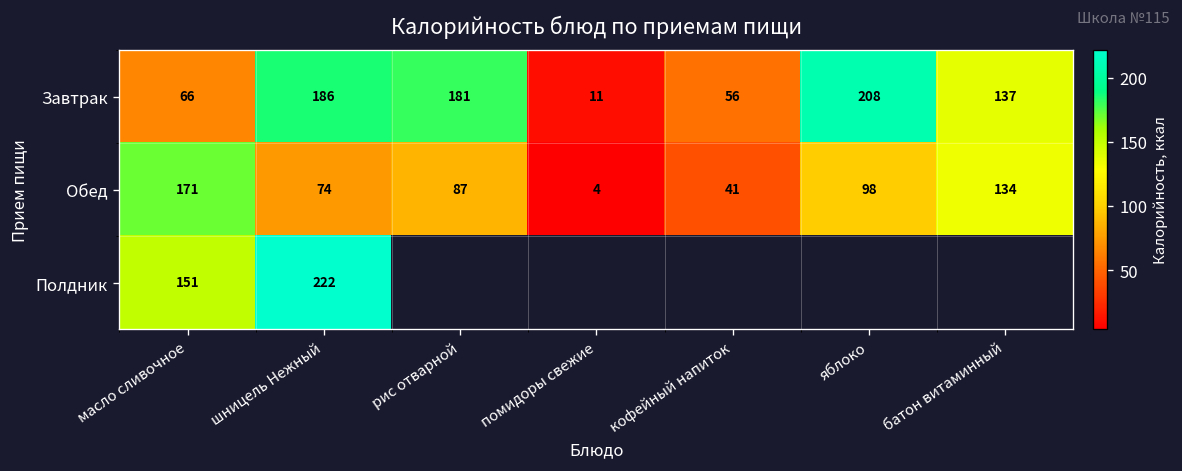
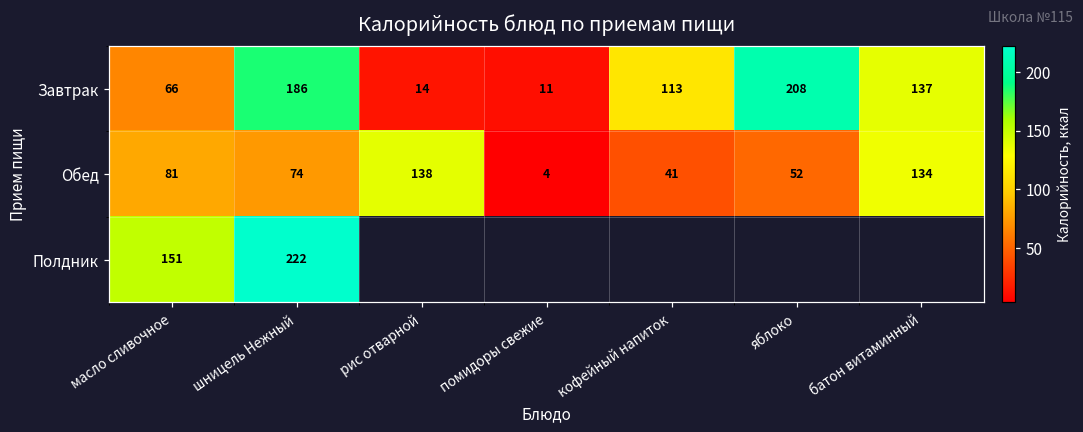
Завтрак, рис отварной: 181 -> 14
Завтрак, кофейный напиток: 56 -> 113
Обед, масло сливочное: 171 -> 81
Обед, рис отварной: 87 -> 138
Обед, яблоко: 98 -> 52
